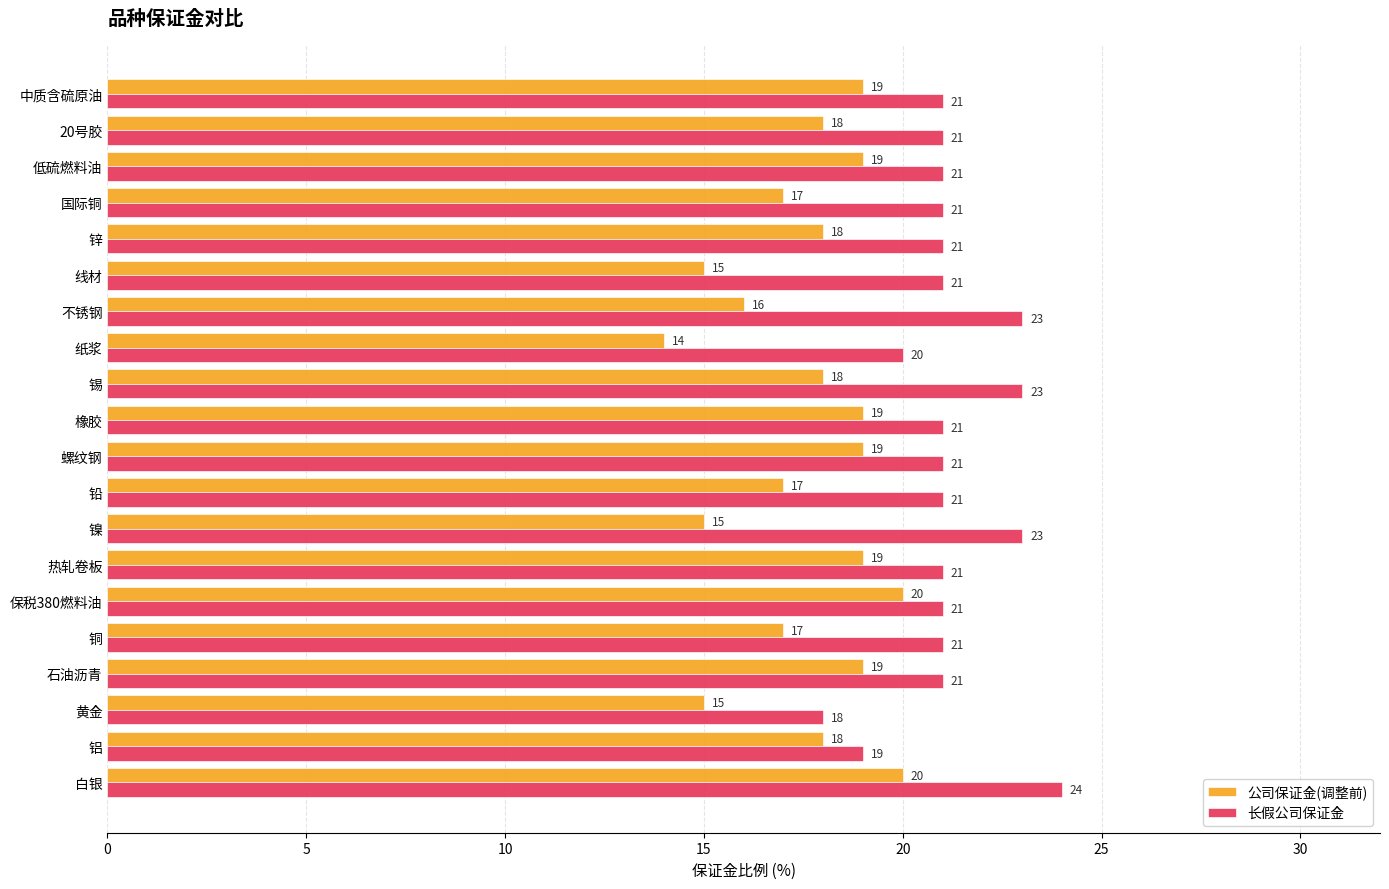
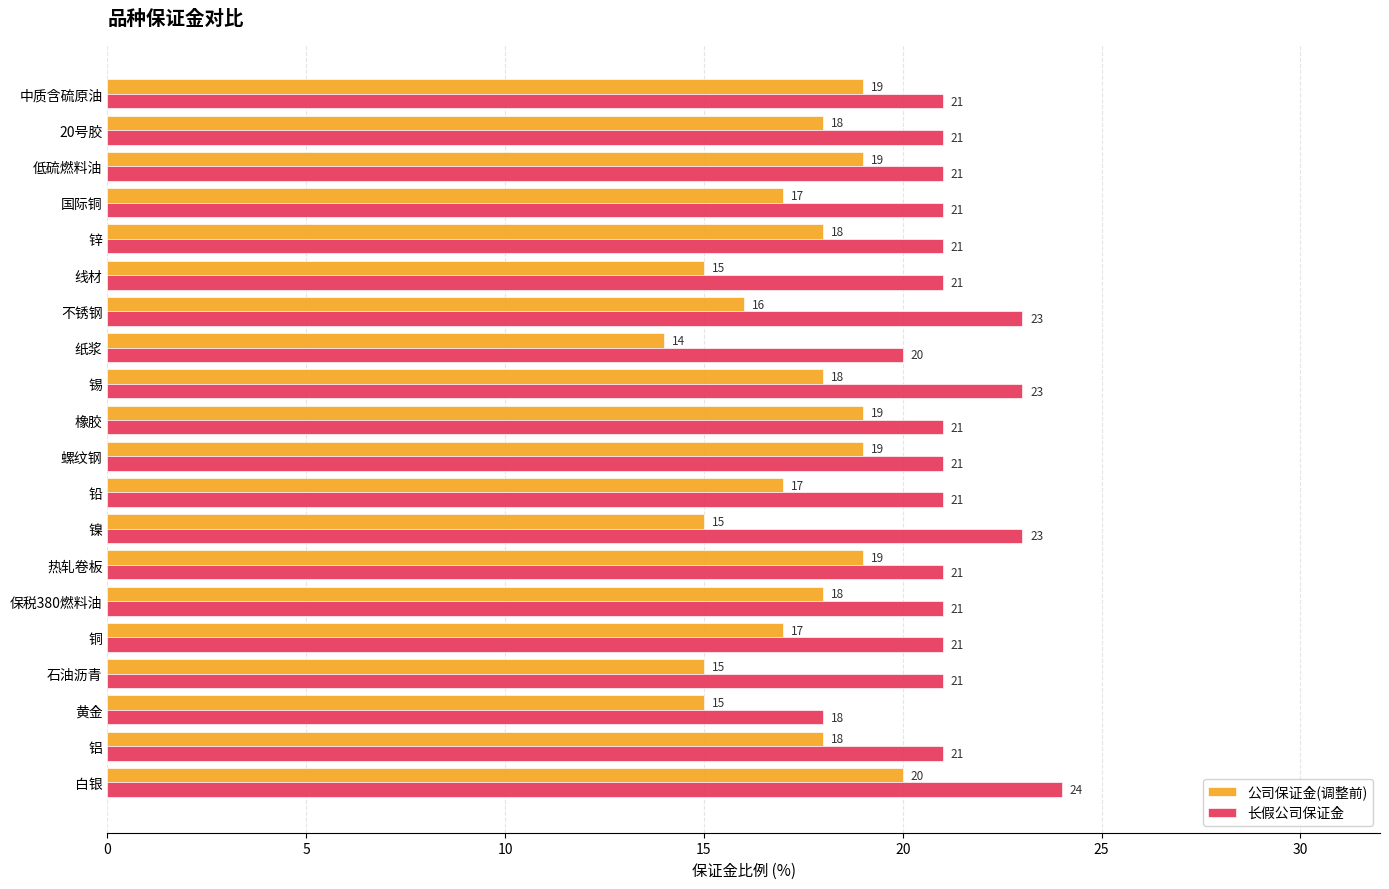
公司保证金(调整前), 保税380燃料油: 20 -> 18
公司保证金(调整前), 石油沥青: 19 -> 15
长假公司保证金, 铝: 19 -> 21
